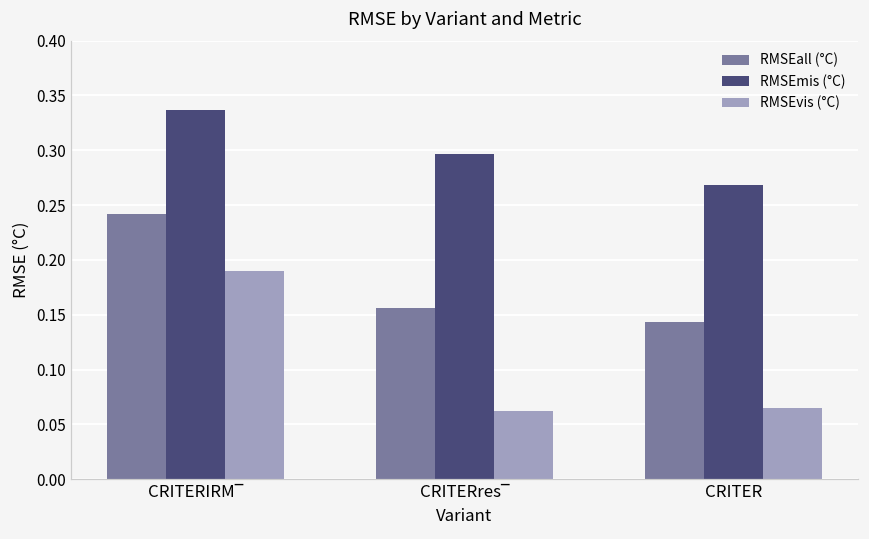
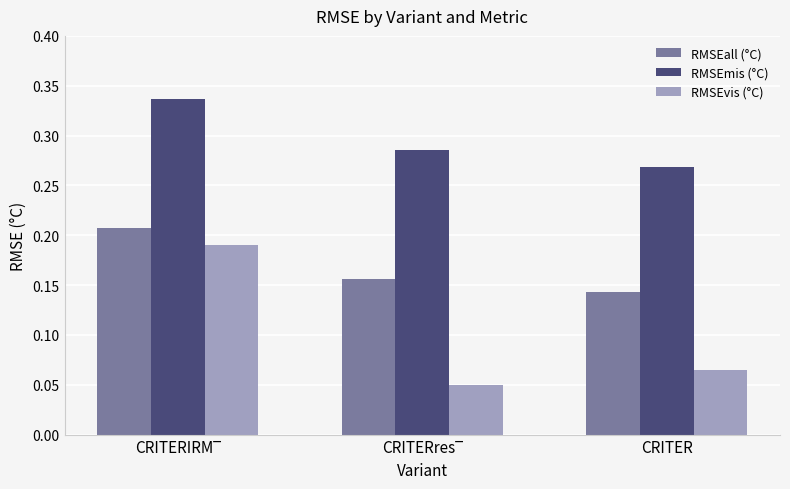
RMSEall (°C), CRITERIRM‾: 0.24 -> 0.21
RMSEmis (°C), CRITERres‾: 0.30 -> 0.29
RMSEvis (°C), CRITERres‾: 0.06 -> 0.05
